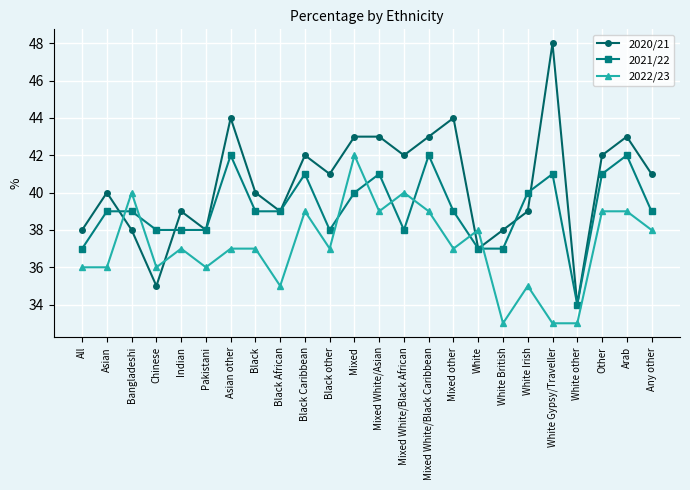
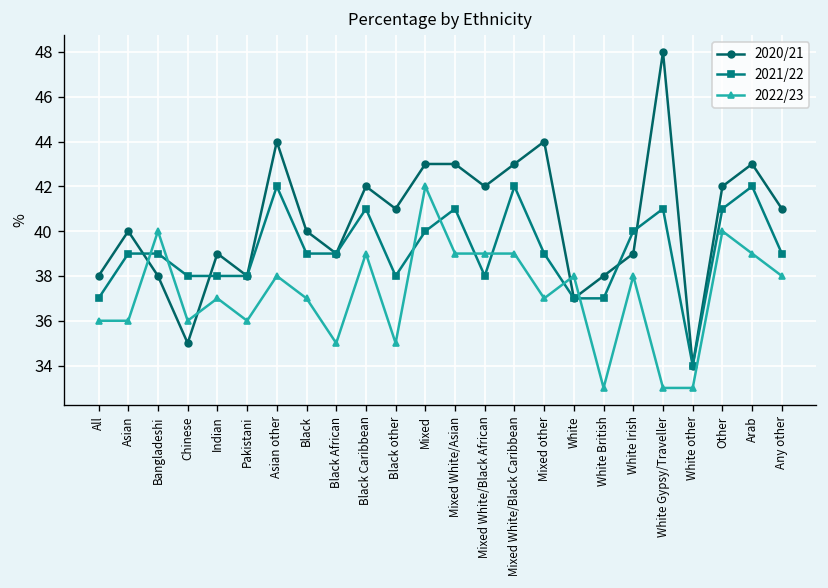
2022/23, Asian other: 37 -> 38
2022/23, Black other: 37 -> 35
2022/23, Mixed White/Black African: 40 -> 39
2022/23, White Irish: 35 -> 38
2022/23, Other: 39 -> 40
